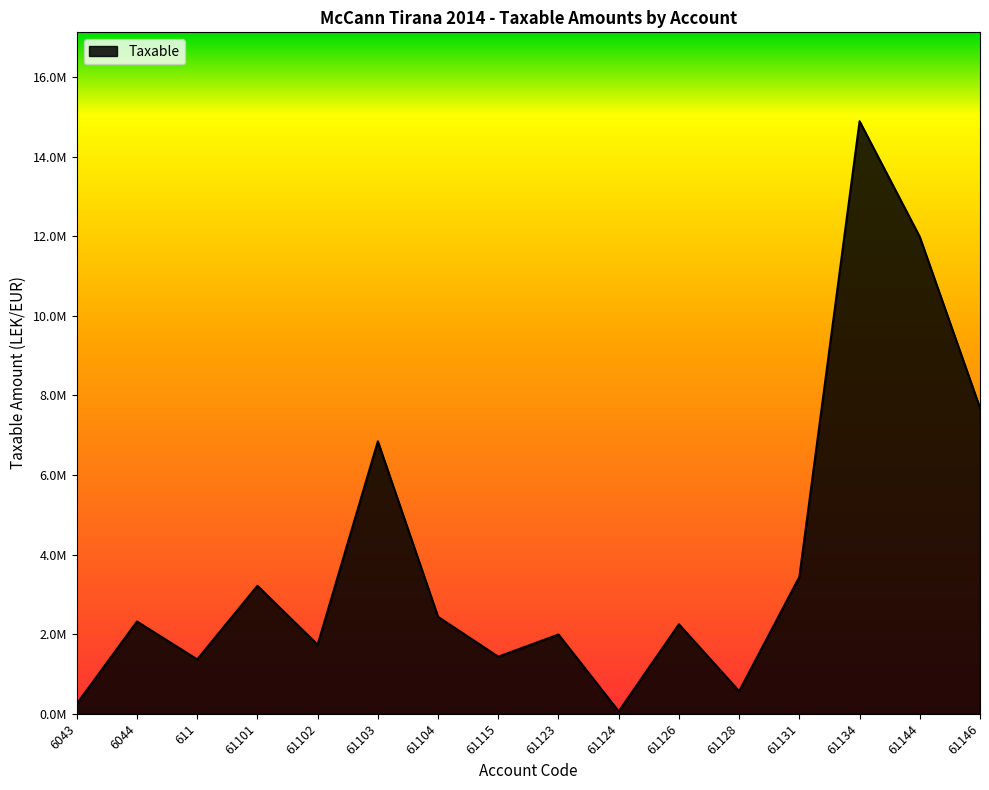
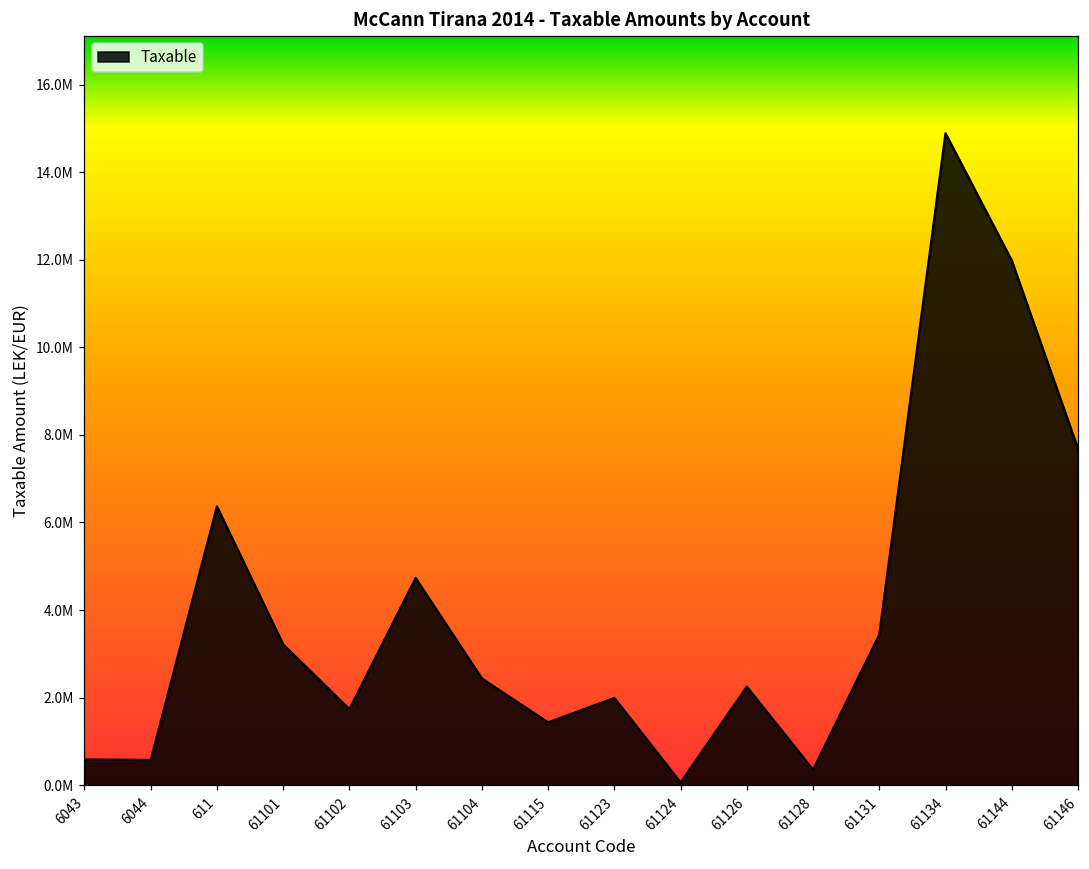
6043: 300000 -> 600000
6044: 2300000 -> 600000
611: 1400000 -> 6400000
61103: 6800000 -> 4700000
61128: 600000 -> 400000
